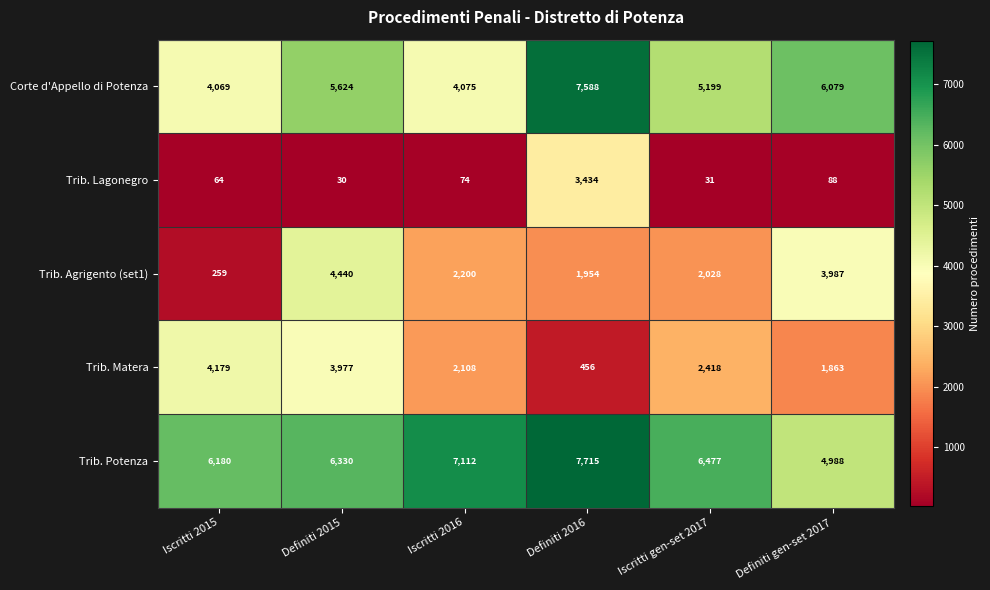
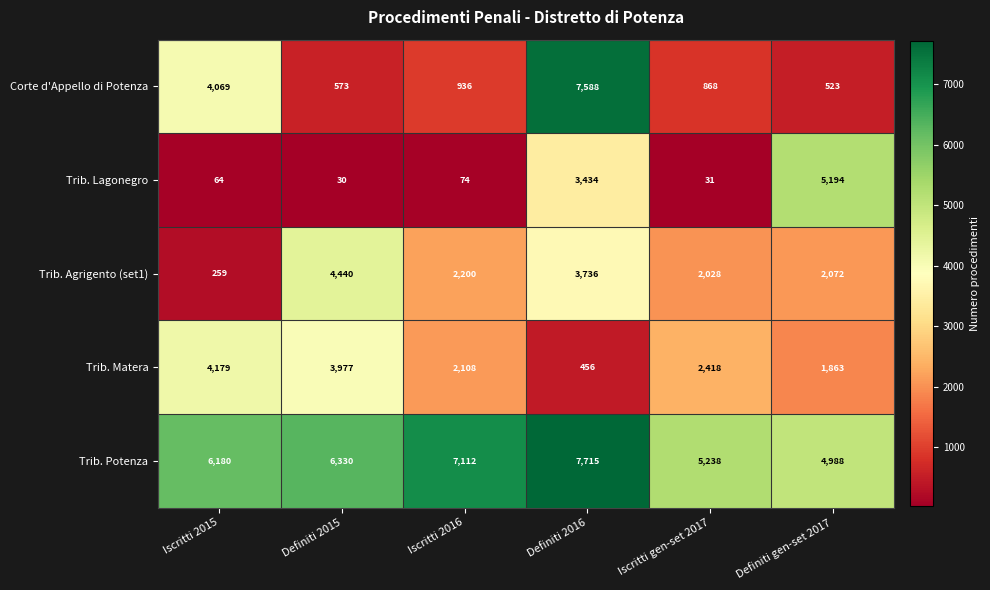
Corte d'Appello di Potenza, Definiti 2015: 5,624 -> 573
Corte d'Appello di Potenza, Iscritti 2016: 4,075 -> 936
Corte d'Appello di Potenza, Iscritti gen-set 2017: 5,199 -> 868
Corte d'Appello di Potenza, Definiti gen-set 2017: 6,079 -> 523
Trib. Lagonegro, Definiti gen-set 2017: 88 -> 5,194
Trib. Agrigento (set1), Definiti 2016: 1,954 -> 3,736
Trib. Agrigento (set1), Definiti gen-set 2017: 3,987 -> 2,072
Trib. Potenza, Iscritti gen-set 2017: 6,477 -> 5,238
